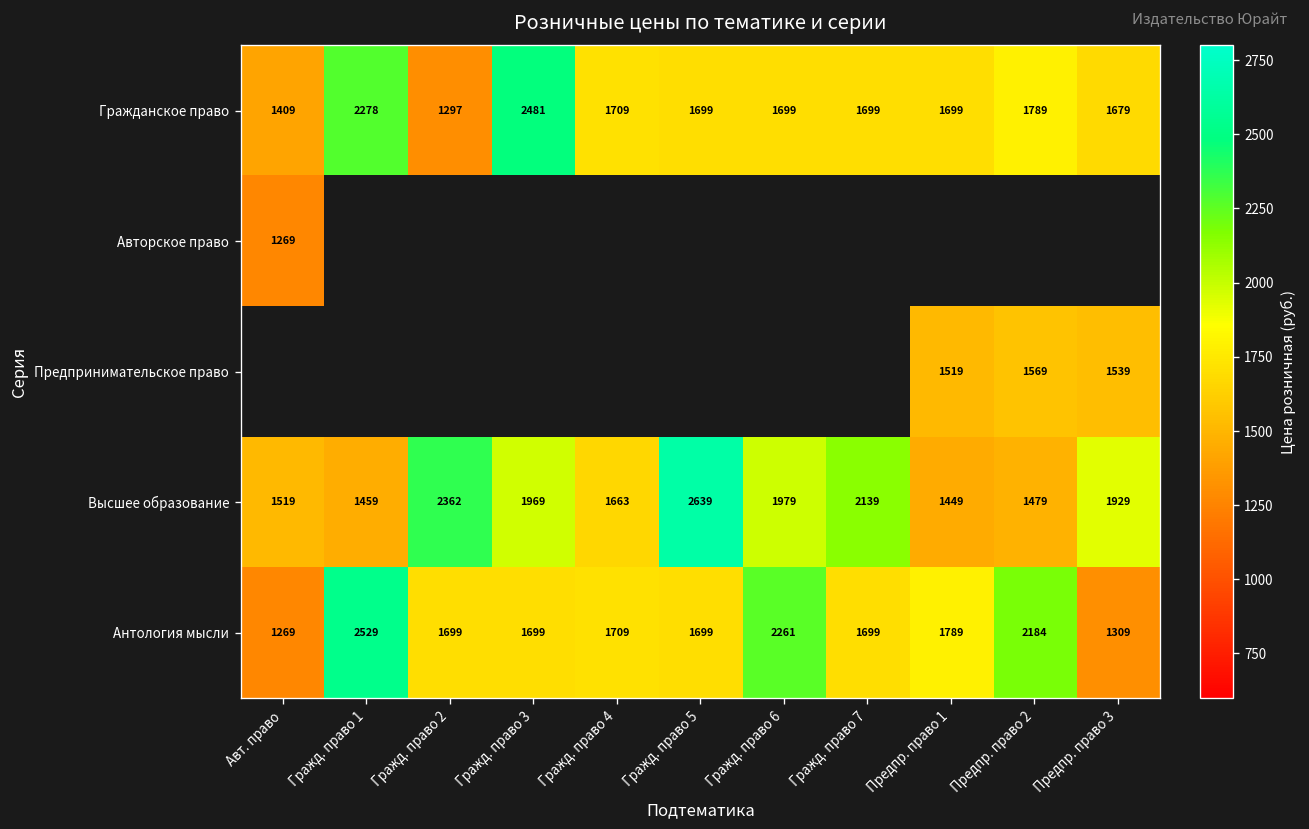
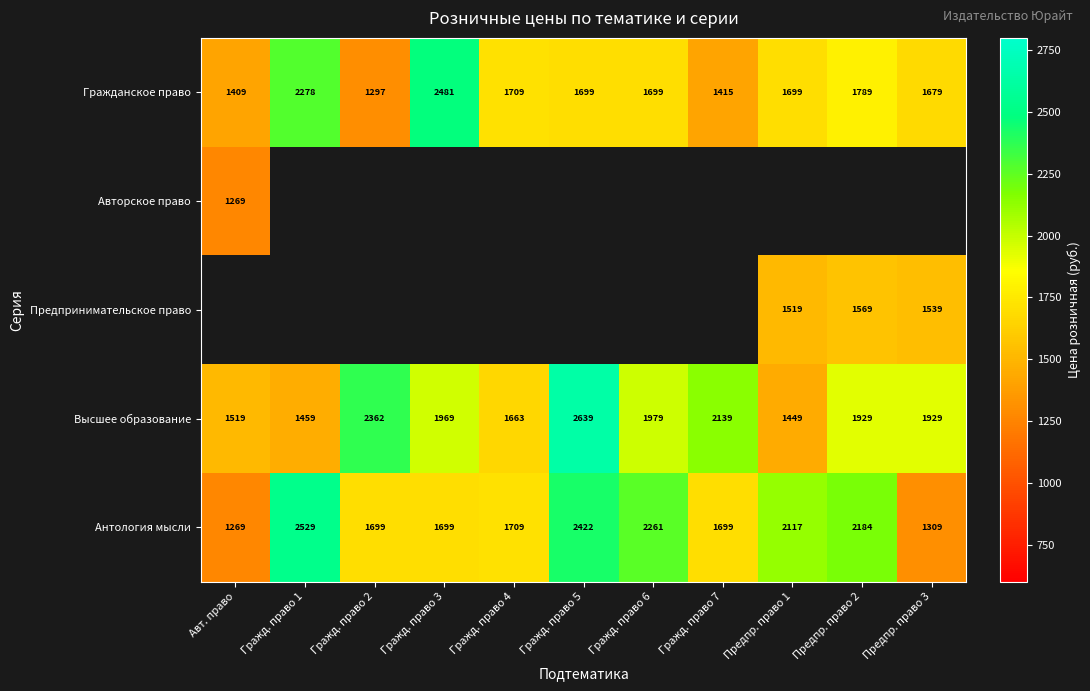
Гражданское право, Гражд. право 7: 1699 -> 1415
Высшее образование, Предпр. право 2: 1479 -> 1929
Антология мысли, Гражд. право 5: 1699 -> 2422
Антология мысли, Предпр. право 1: 1789 -> 2117
